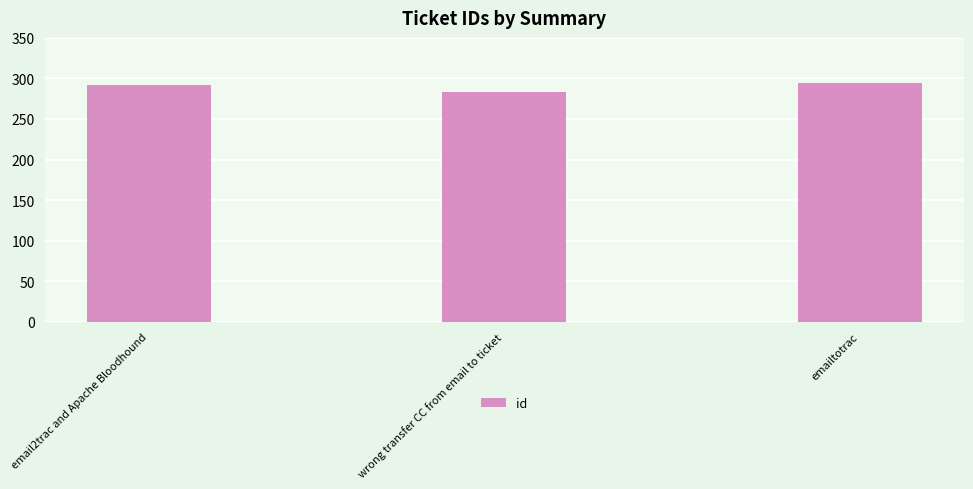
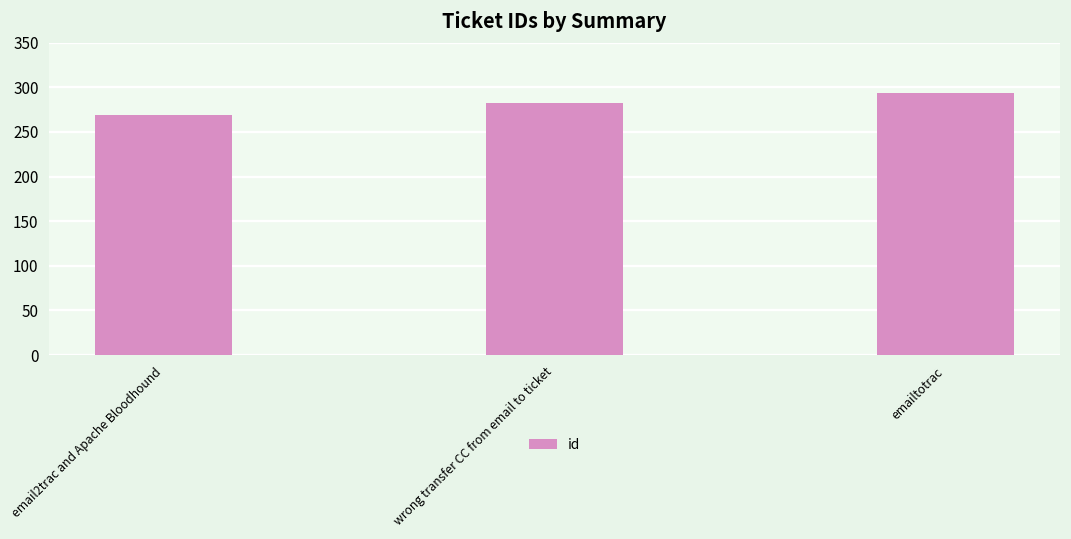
email2trac and Apache Bloodhound: 290 -> 270
